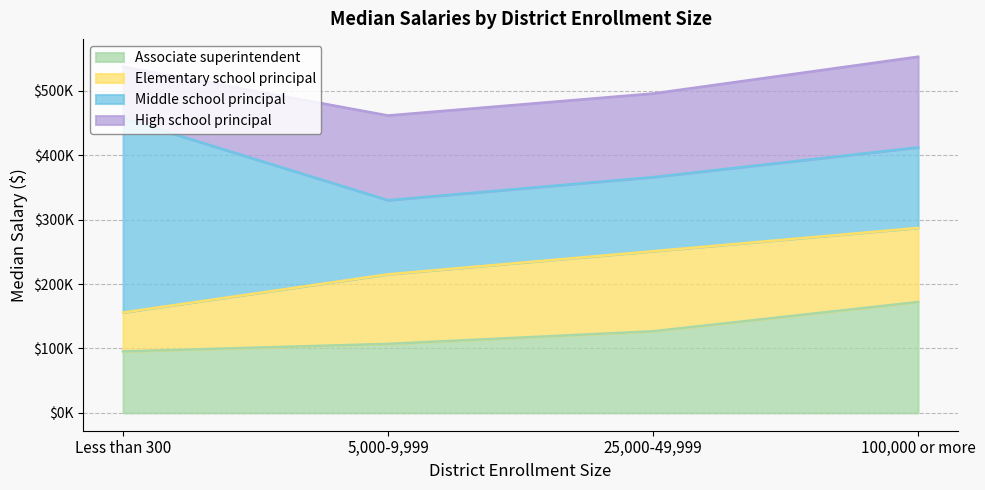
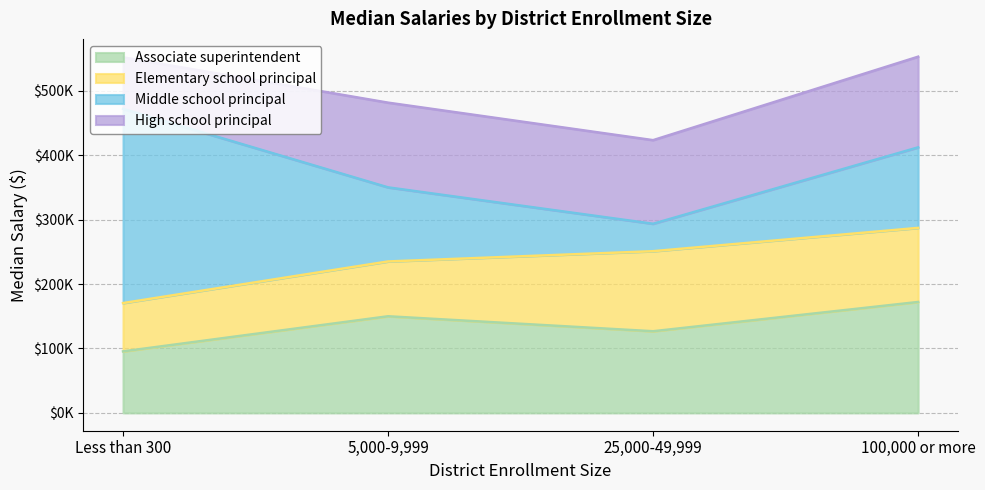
Elementary school principal, Less than 300: $60000 -> $80000
Associate superintendent, 5,000-9,999: $110000 -> $150000
Elementary school principal, 5,000-9,999: $110000 -> $90000
Middle school principal, 25,000-49,999: $120000 -> $40000
